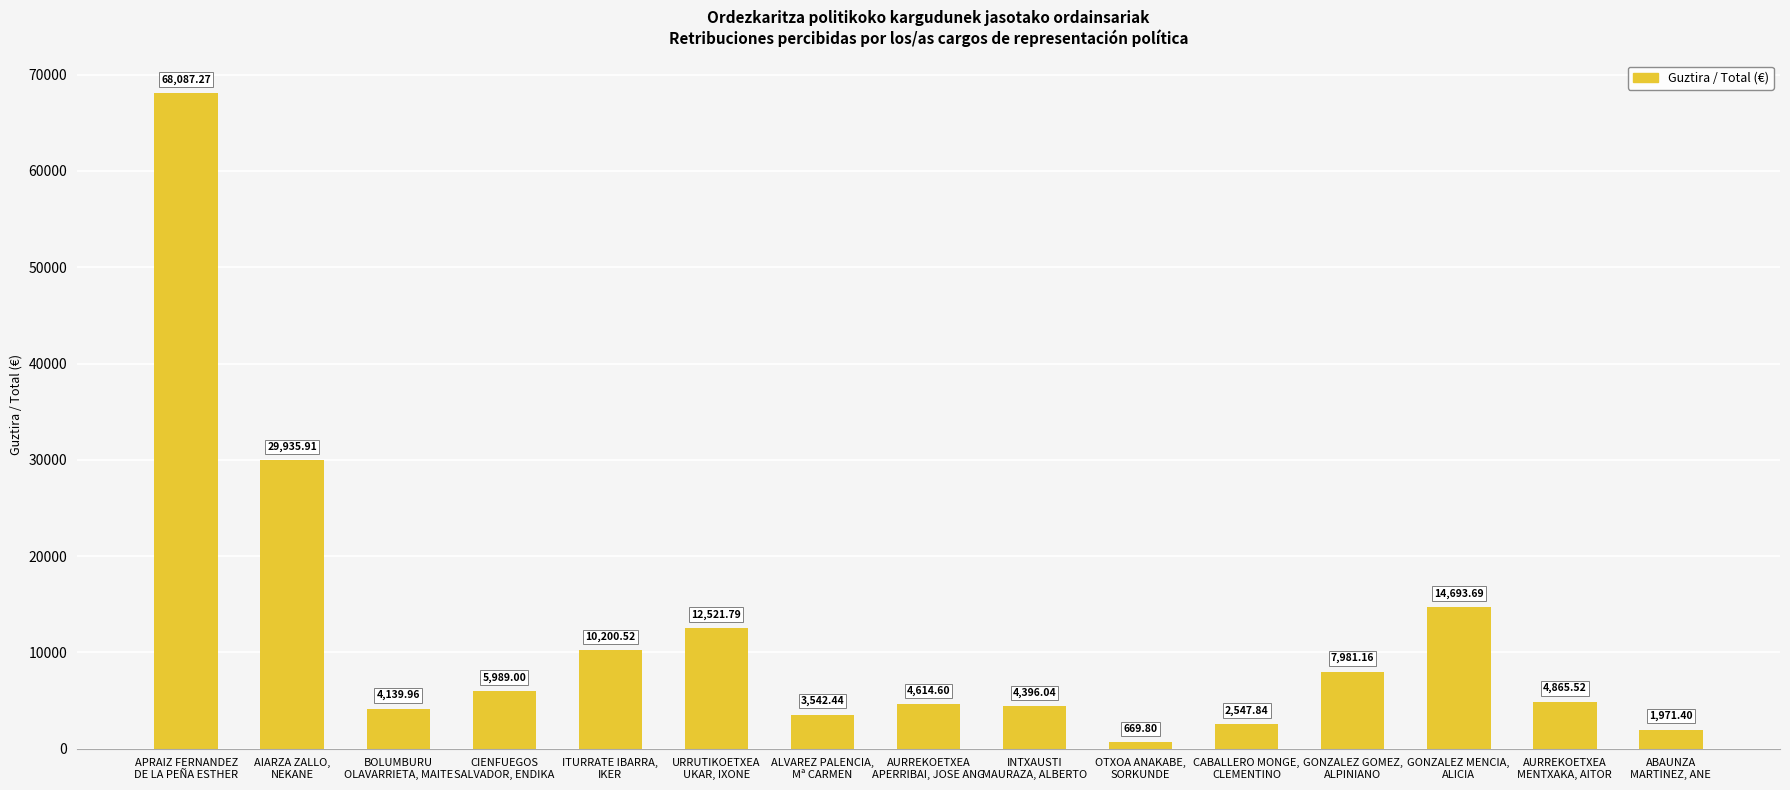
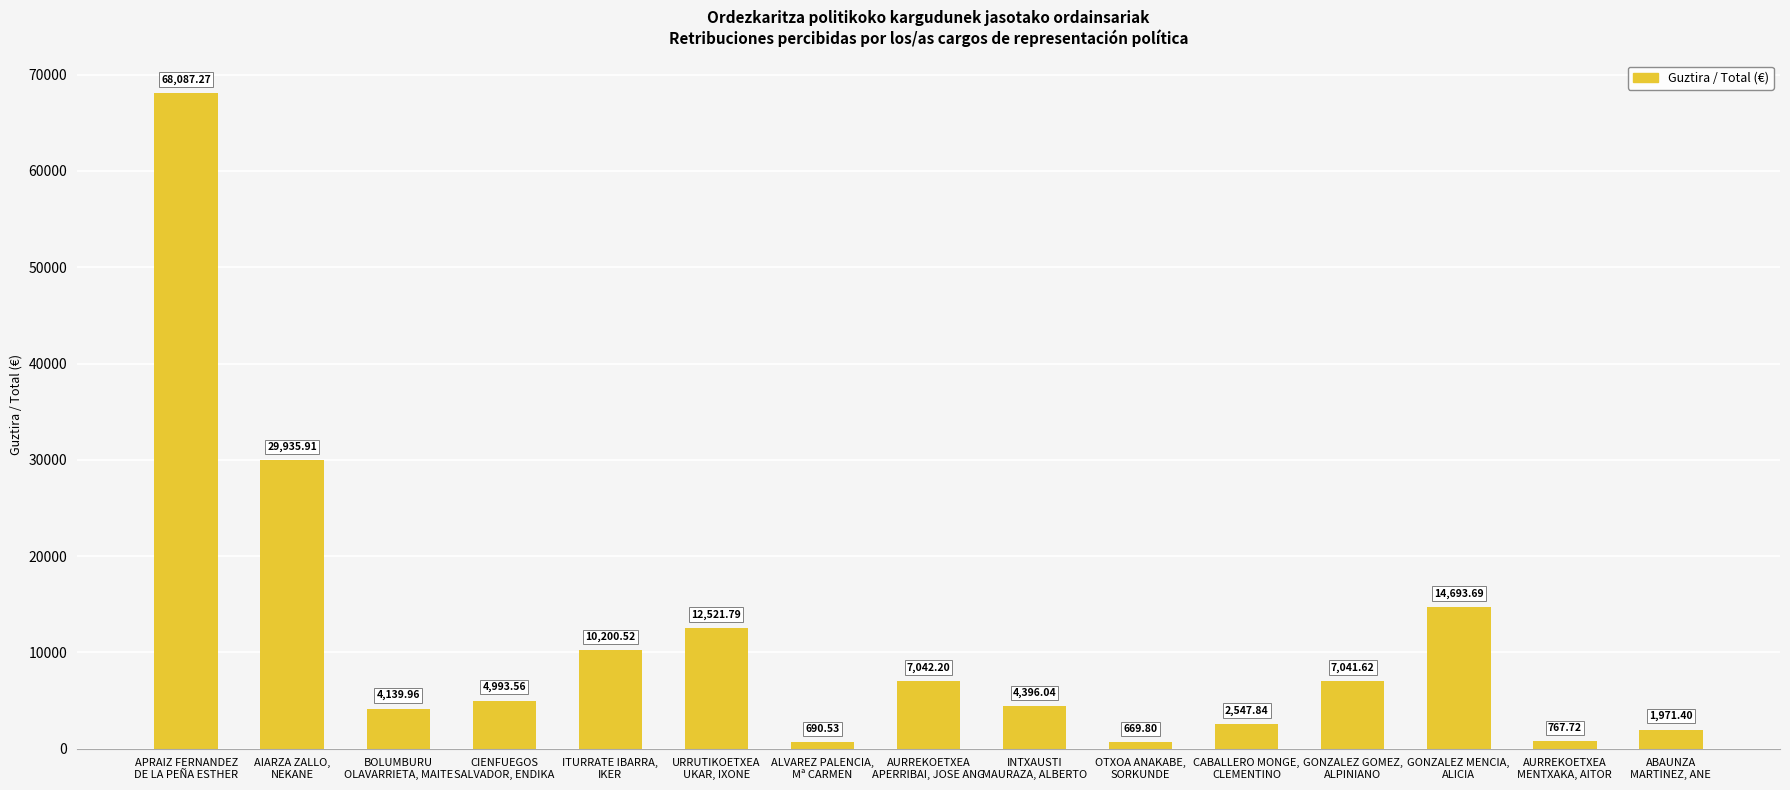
CIENFUEGOS SALVADOR, ENDIKA: 5,989.00 -> 4,993.56
ALVAREZ PALENCIA, Mª CARMEN: 3,542.44 -> 690.53
AURREKOETXEA APERRIBAI, JOSE ANG: 4,614.60 -> 7,042.20
GONZALEZ GOMEZ, ALPINIANO: 7,981.16 -> 7,041.62
AURREKOETXEA MENTXAKA, AITOR: 4,865.52 -> 767.72
